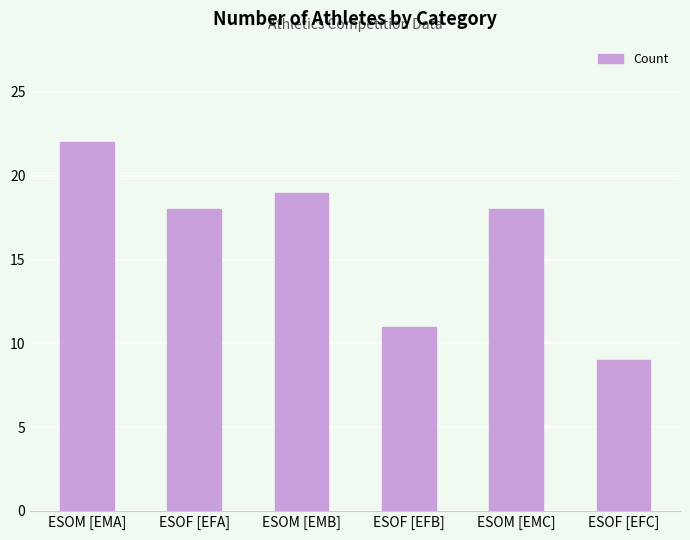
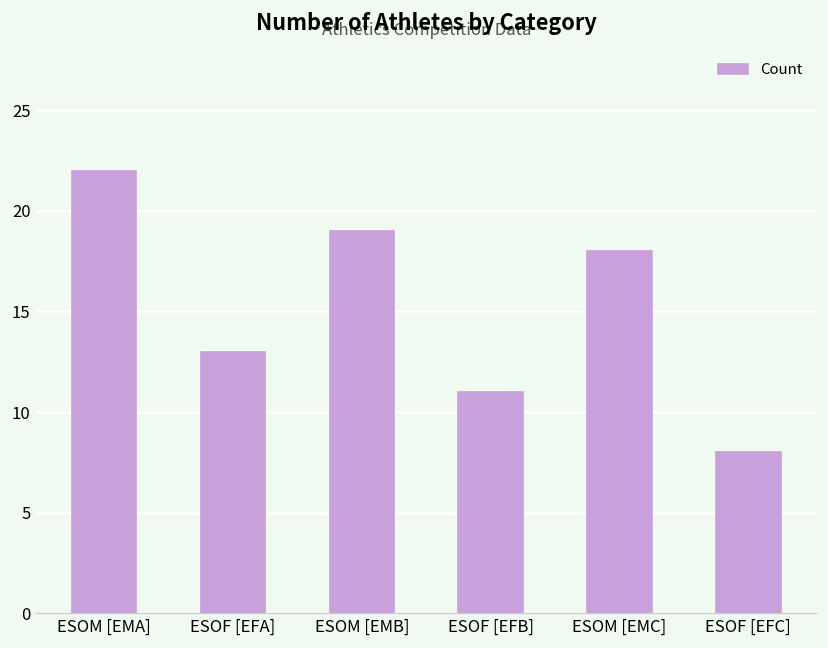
ESOF [EFA]: 18 -> 13
ESOF [EFC]: 9 -> 8
